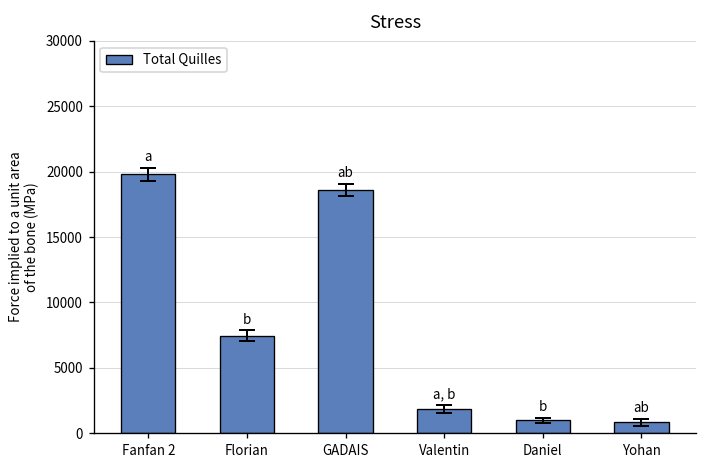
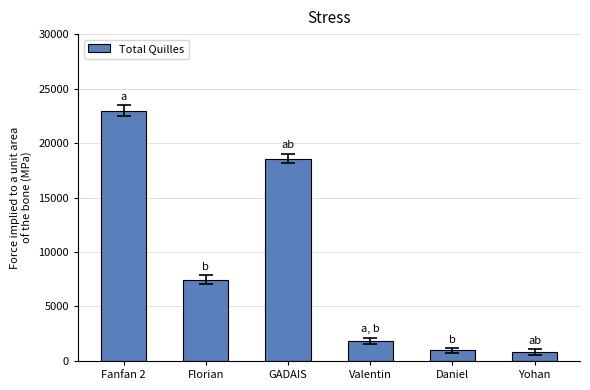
Total Quilles, Fanfan 2: 19800 -> 23000
